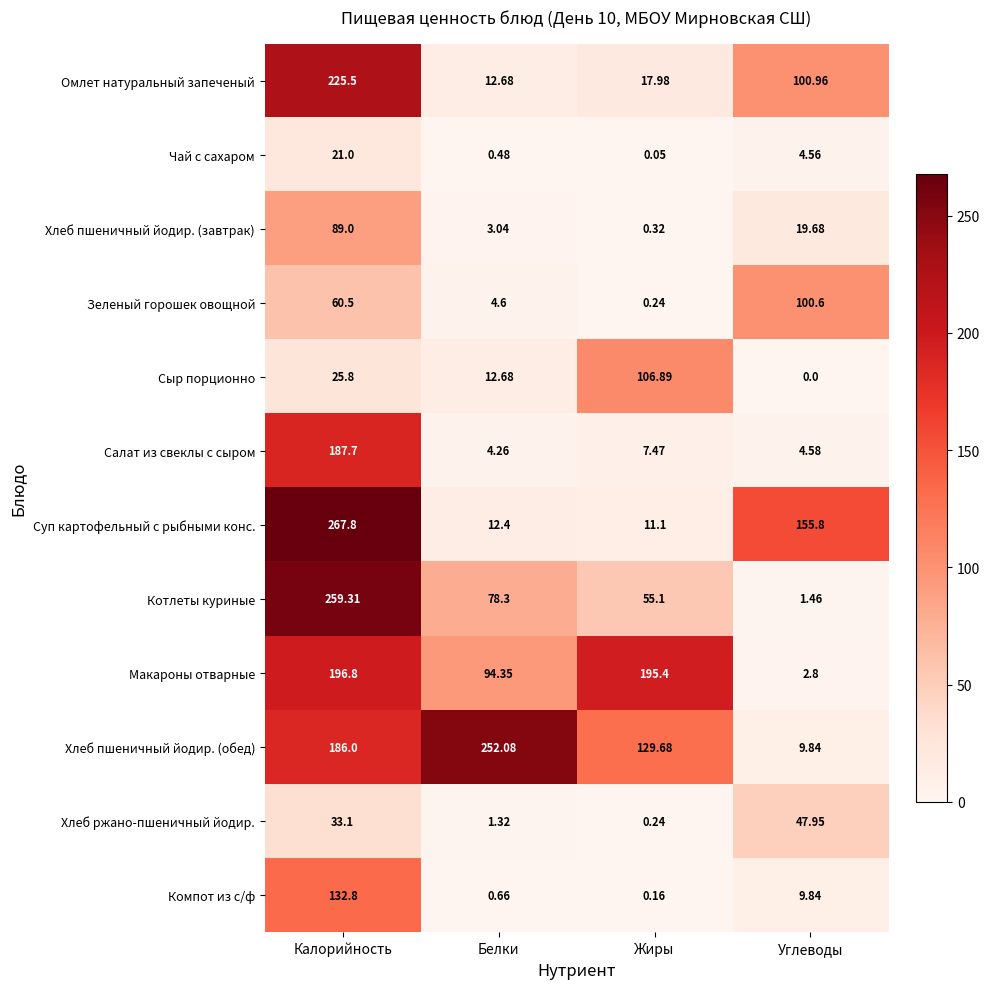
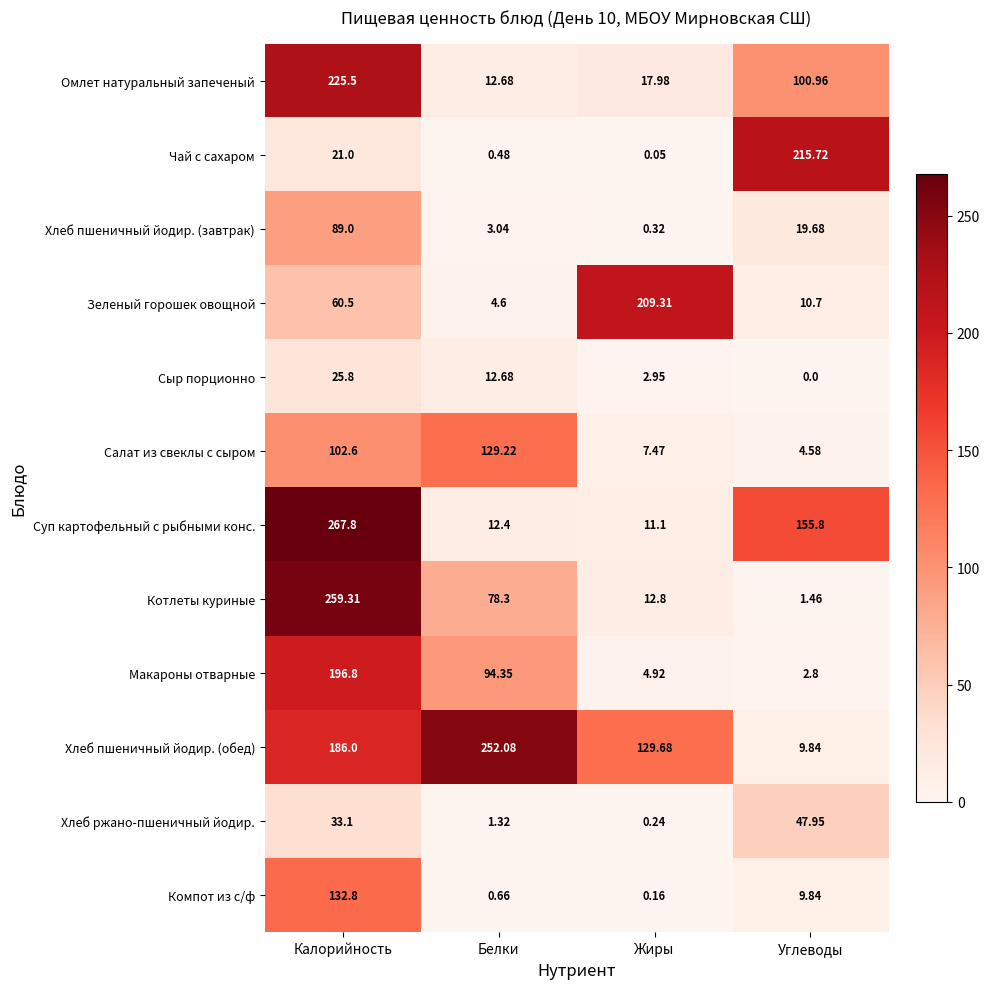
Чай с сахаром, Углеводы: 4.56 -> 215.72
Зеленый горошек овощной, Жиры: 0.24 -> 209.31
Зеленый горошек овощной, Углеводы: 100.6 -> 10.7
Сыр порционно, Жиры: 106.89 -> 2.95
Салат из свеклы с сыром, Калорийность: 187.7 -> 102.6
Салат из свеклы с сыром, Белки: 4.26 -> 129.22
Котлеты куриные, Жиры: 55.1 -> 12.8
Макароны отварные, Жиры: 195.4 -> 4.92
